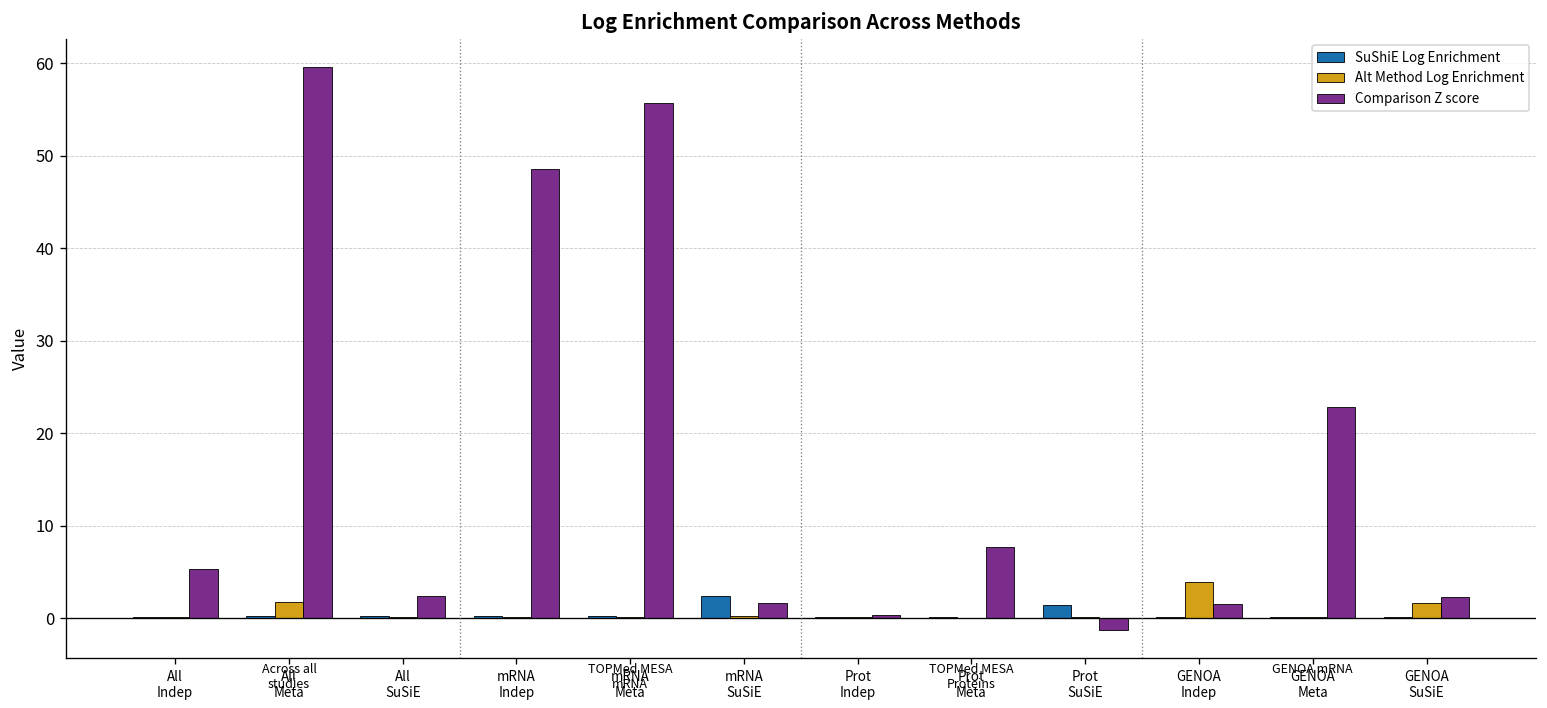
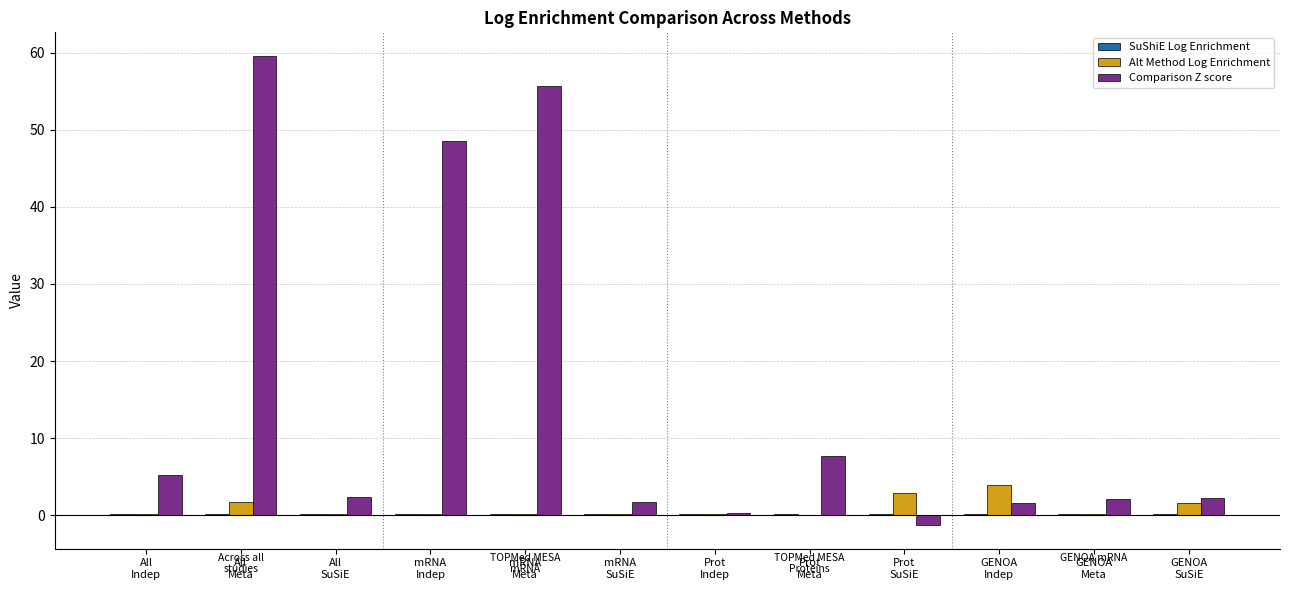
SuShiE Log Enrichment, mRNA SuSiE: 2 -> 0
SuShiE Log Enrichment, Prot SuSiE: 1 -> 0
Alt Method Log Enrichment, Prot SuSiE: 0 -> 3
Comparison Z score, GENOA Meta: 23 -> 2
